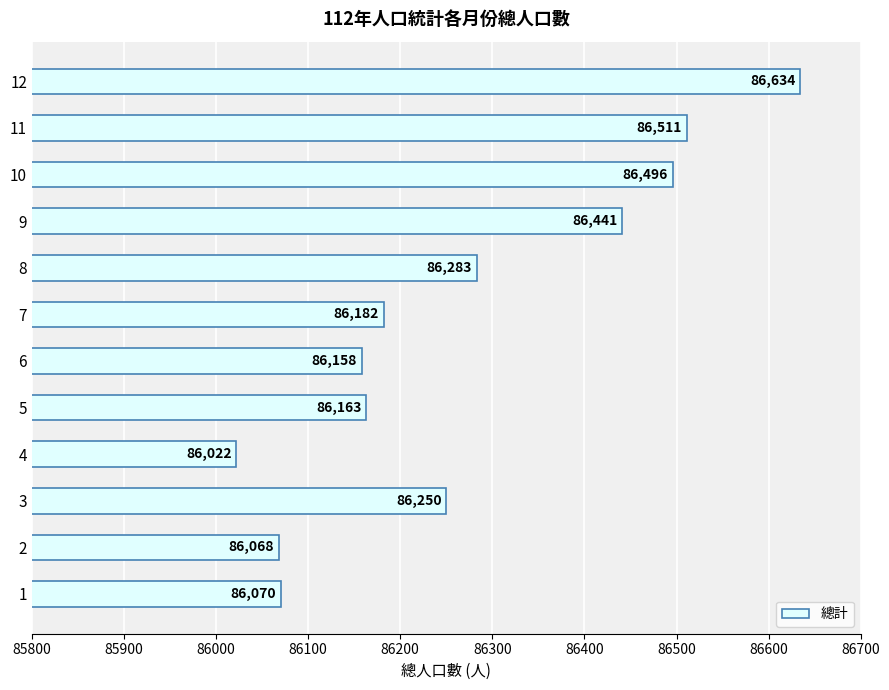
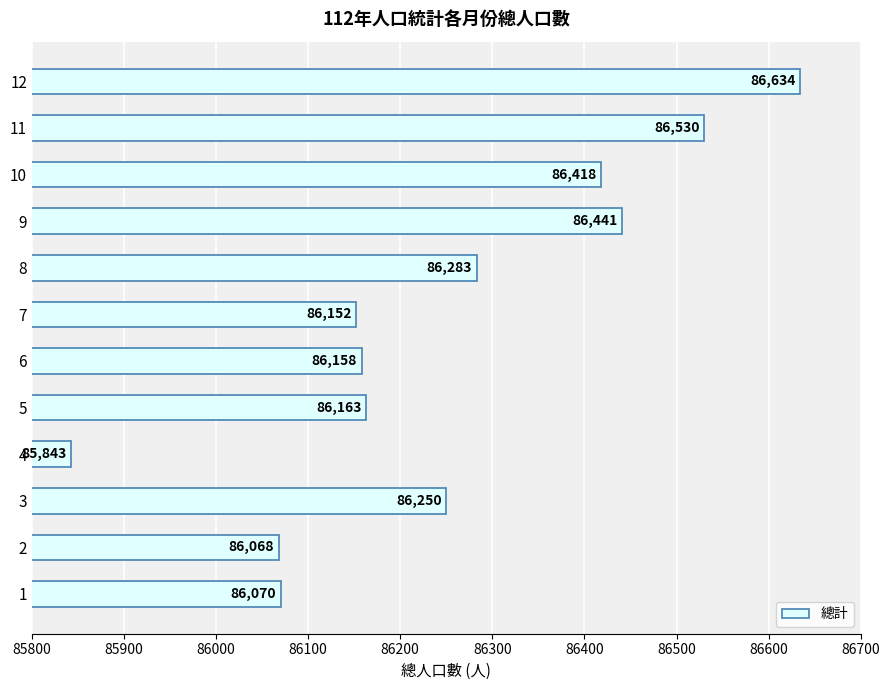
11: 86,511 -> 86,530
10: 86,496 -> 86,418
7: 86,182 -> 86,152
4: 86,022 -> 85,843
